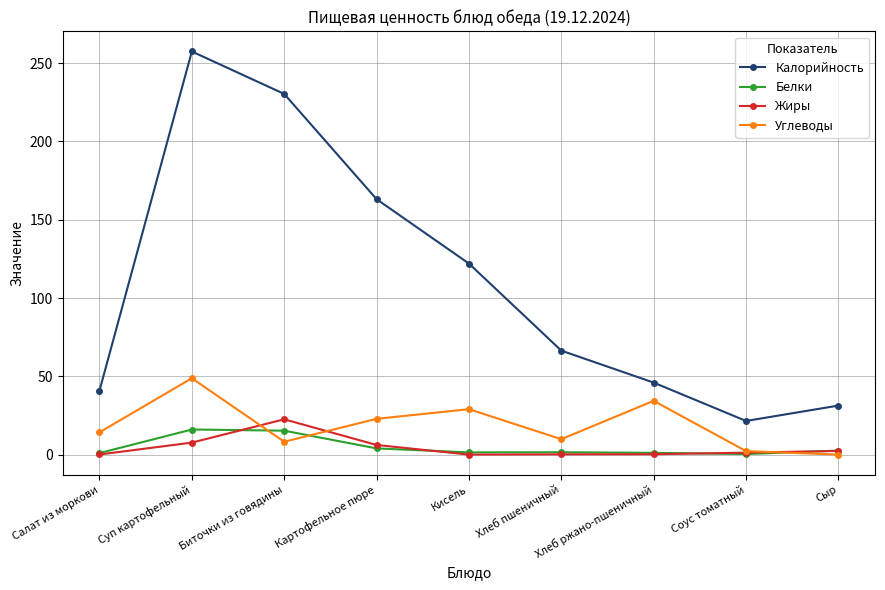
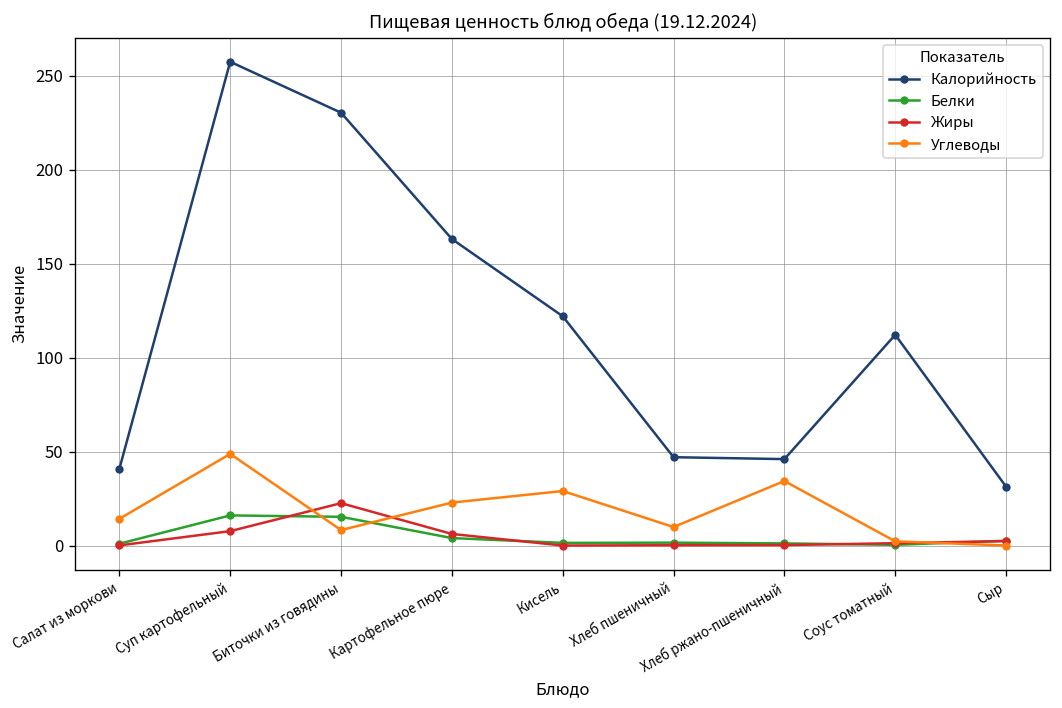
Калорийность, Хлеб пшеничный: 66 -> 47
Калорийность, Соус томатный: 21 -> 112
